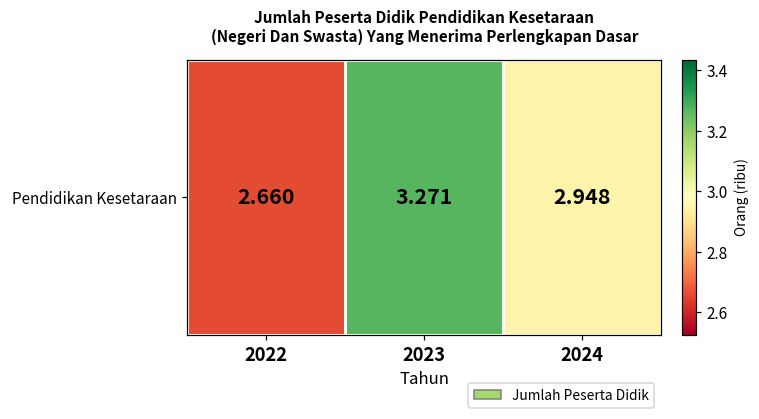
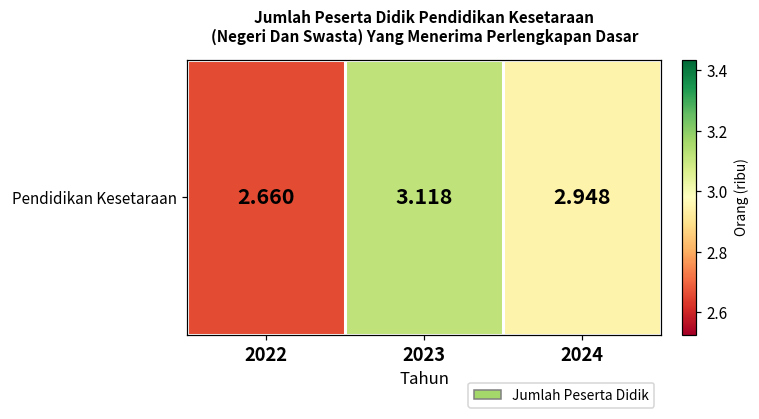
Pendidikan Kesetaraan, 2023: 3.271 -> 3.118
